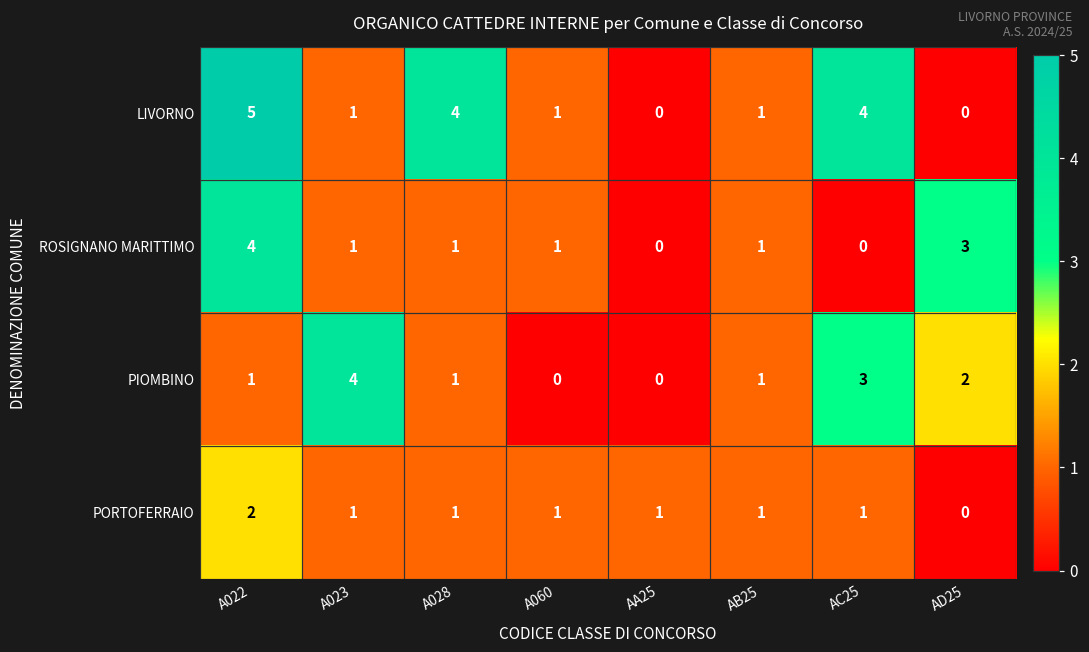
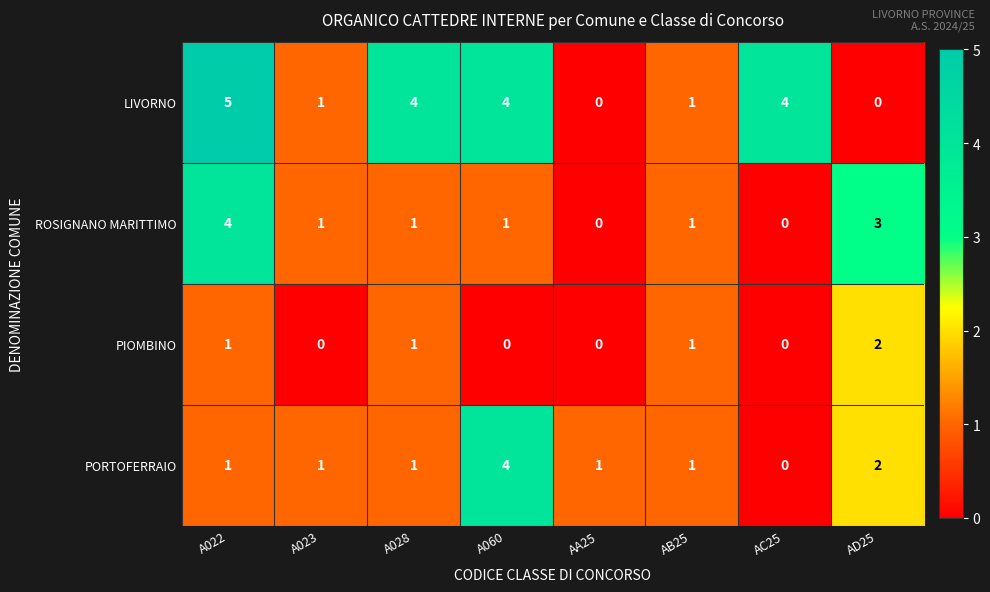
LIVORNO, A060: 1 -> 4
PIOMBINO, A023: 4 -> 0
PIOMBINO, AC25: 3 -> 0
PORTOFERRAIO, A022: 2 -> 1
PORTOFERRAIO, A060: 1 -> 4
PORTOFERRAIO, AC25: 1 -> 0
PORTOFERRAIO, AD25: 0 -> 2
